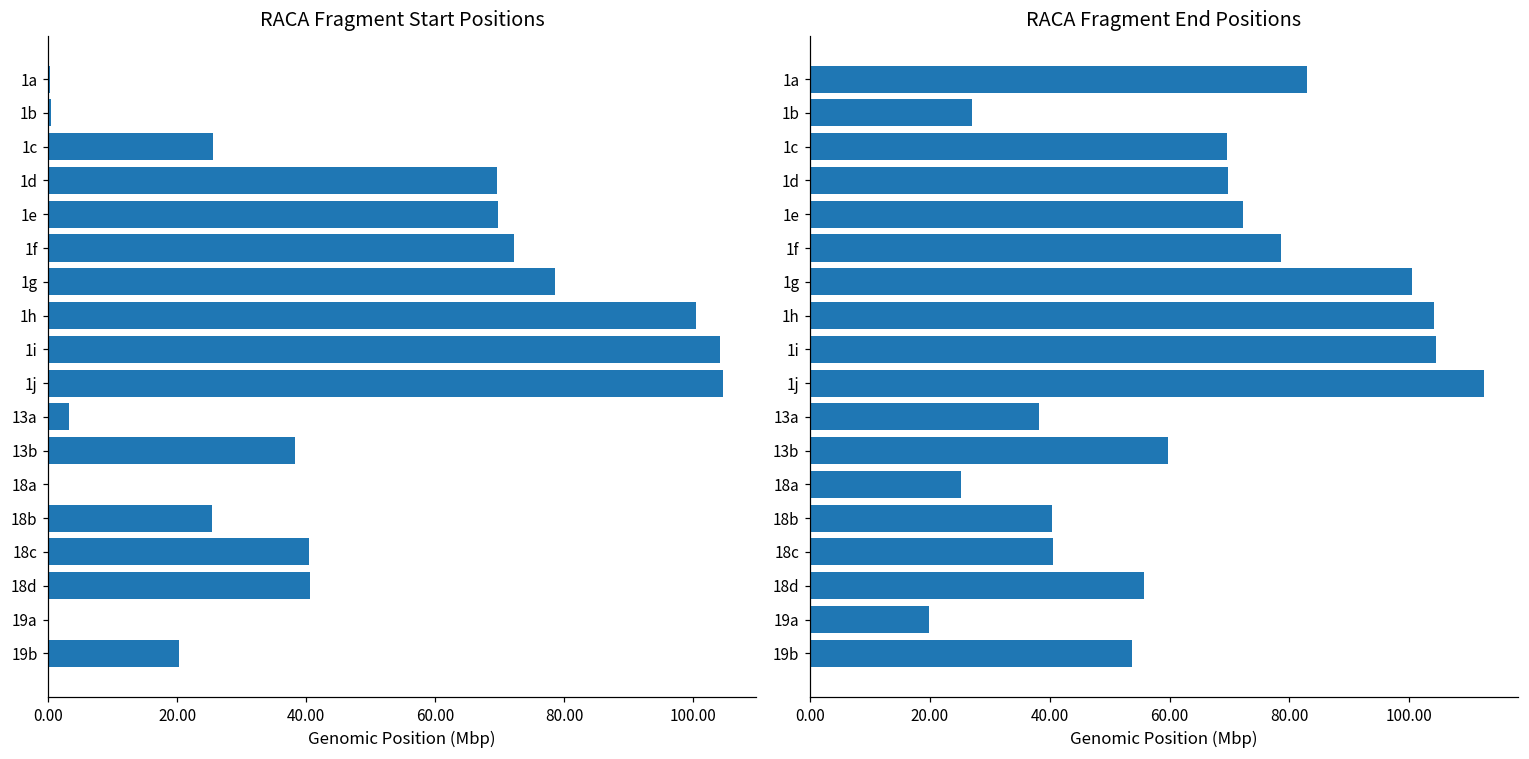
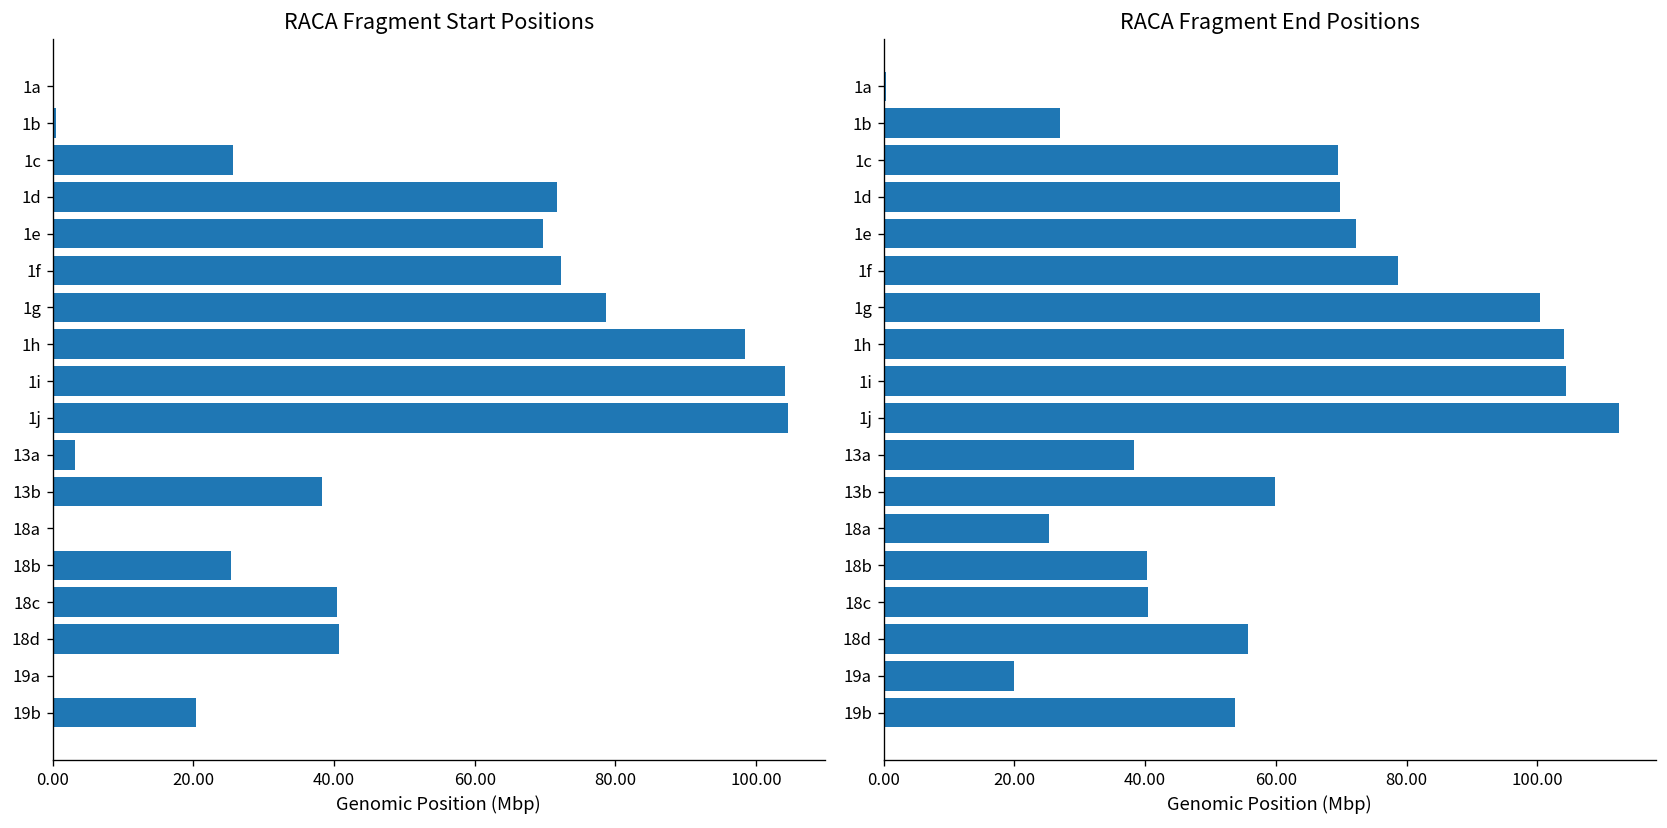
RACA Fragment Start Positions, 1d: 70 -> 72
RACA Fragment Start Positions, 1h: 100 -> 98
RACA Fragment End Positions, 1a: 83 -> 0
